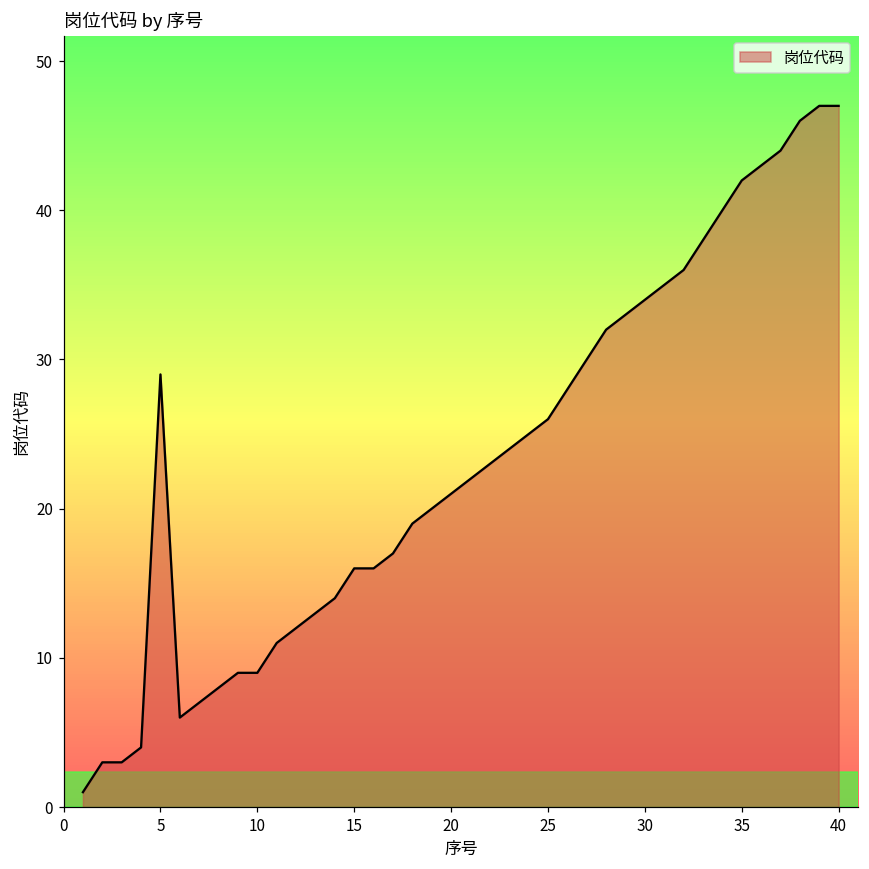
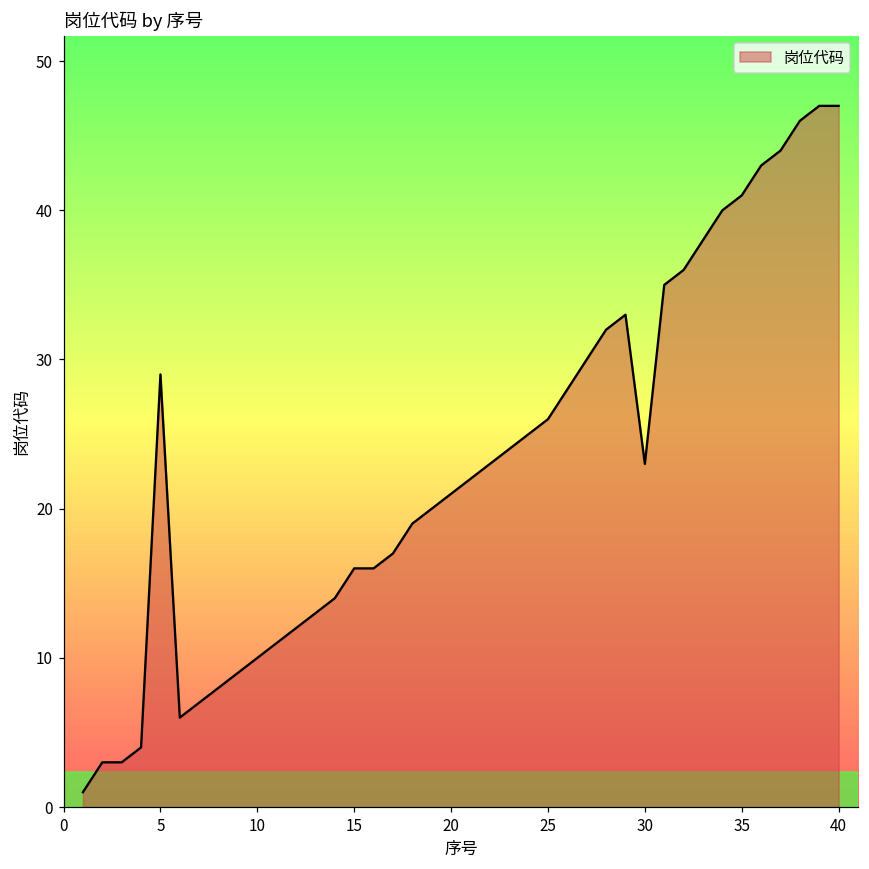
10: 9 -> 10
30: 34 -> 23
35: 42 -> 41
